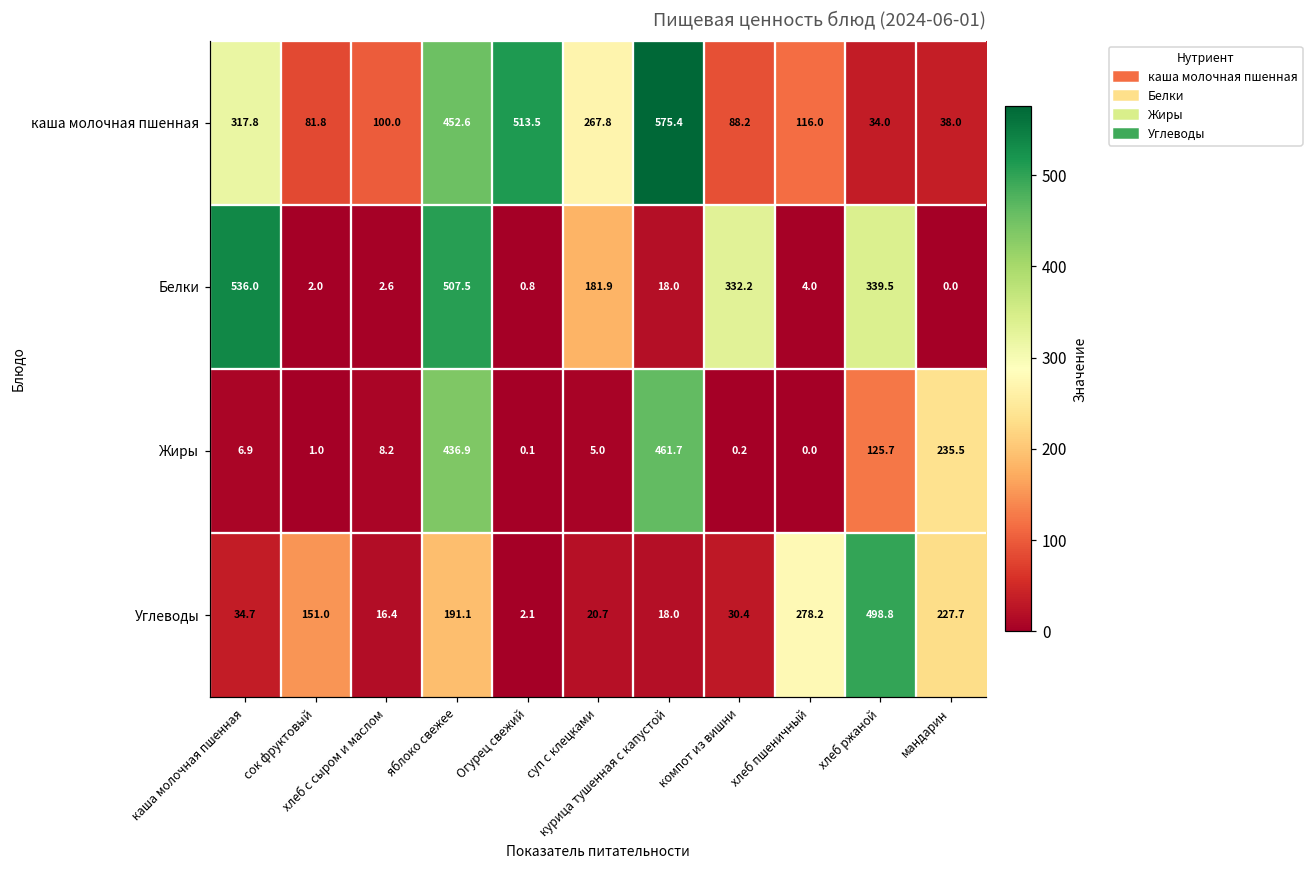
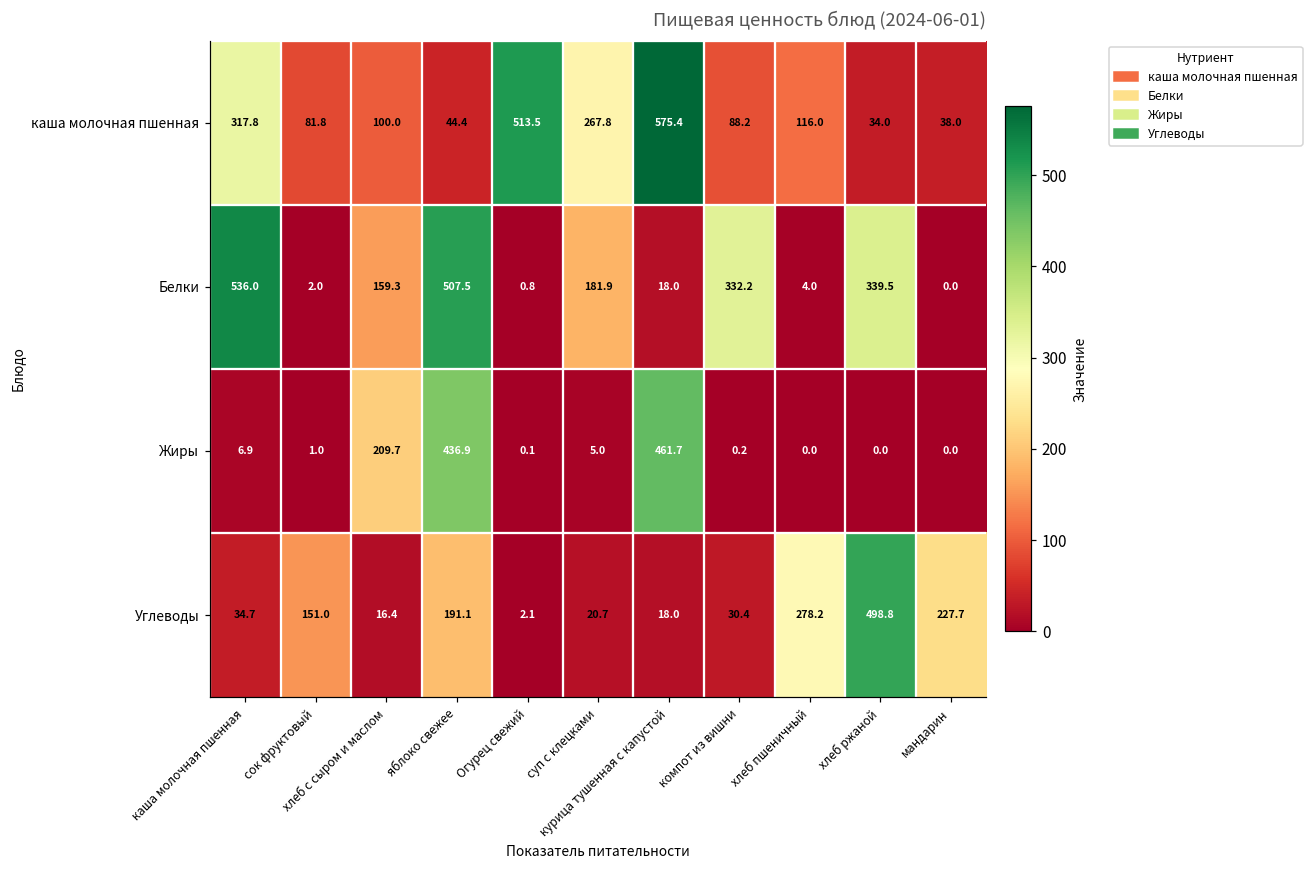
каша молочная пшенная, яблоко свежее: 452.6 -> 44.4
Белки, хлеб с сыром и маслом: 2.6 -> 159.3
Жиры, хлеб с сыром и маслом: 8.2 -> 209.7
Жиры, хлеб ржаной: 125.7 -> 0.0
Жиры, мандарин: 235.5 -> 0.0
